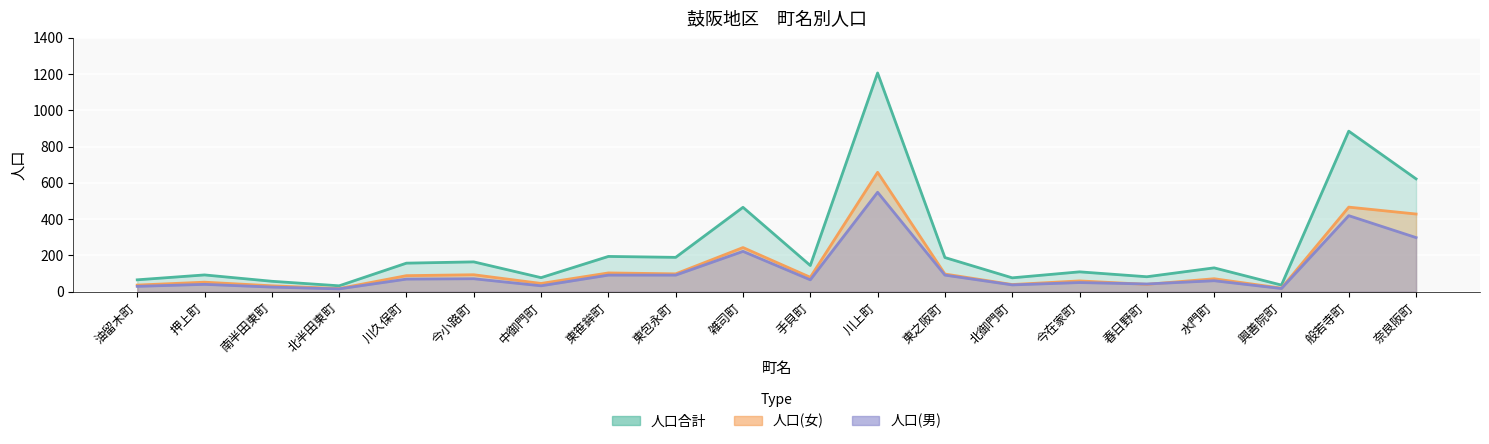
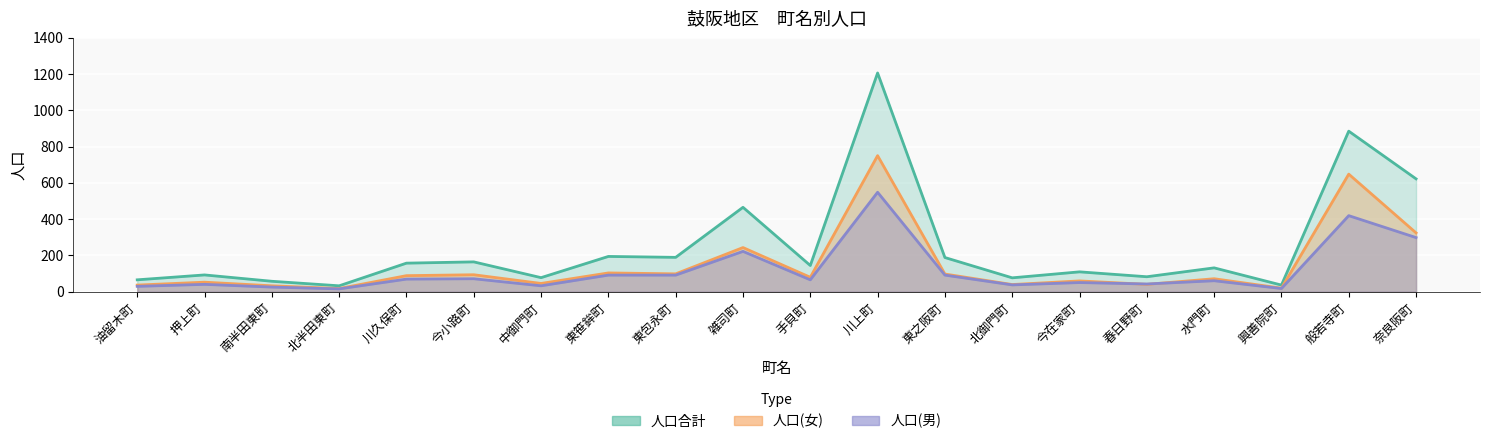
人口(女), 川上町: 660 -> 750
人口(女), 般若寺町: 470 -> 650
人口(女), 奈良阪町: 430 -> 320
